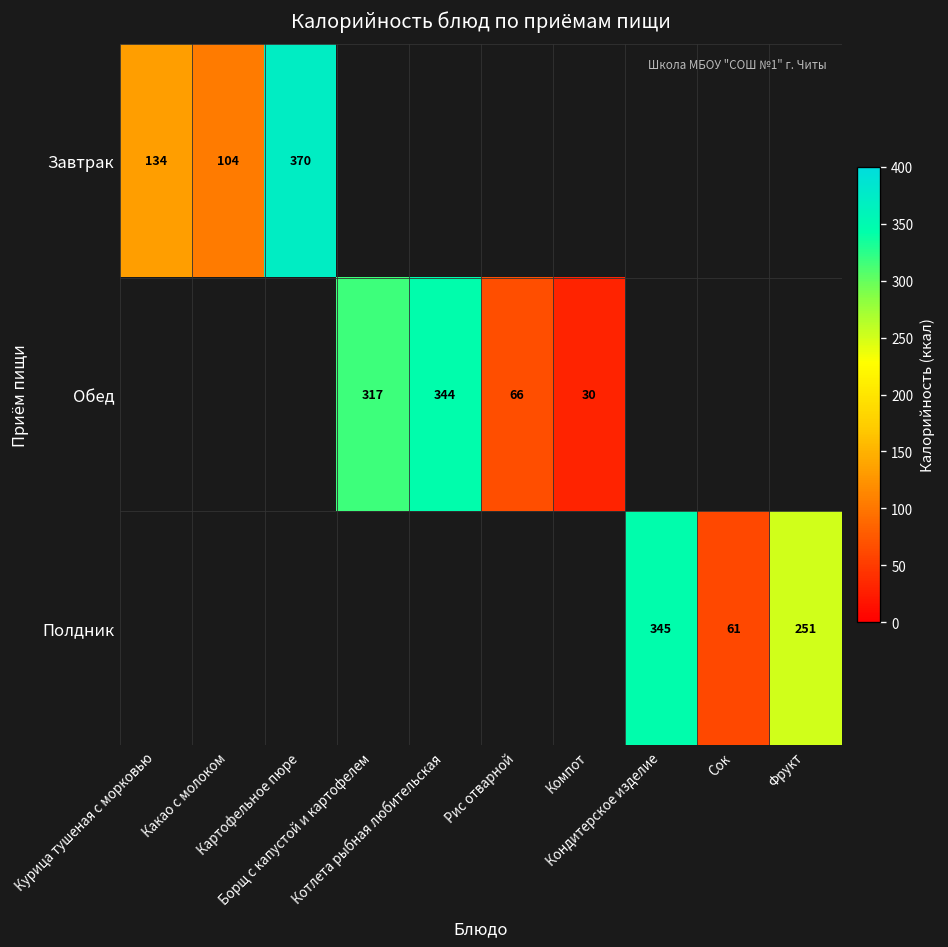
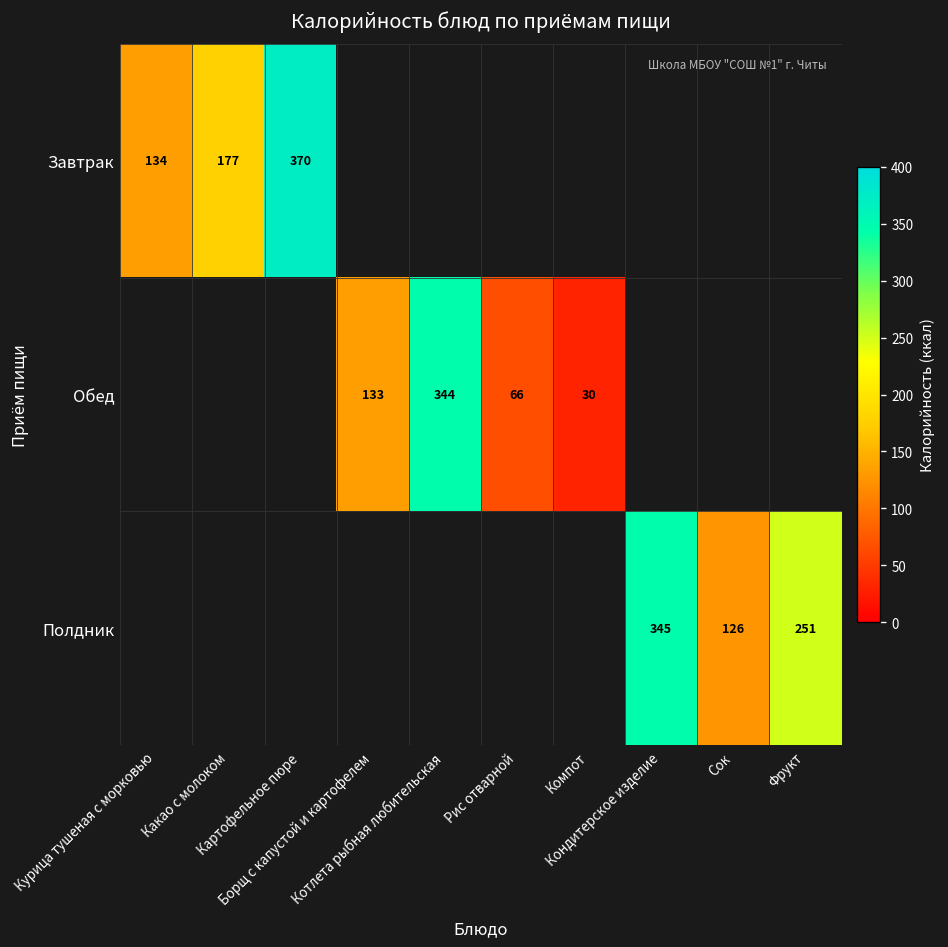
Завтрак, Какао с молоком: 104 -> 177
Обед, Борщ с капустой и картофелем: 317 -> 133
Полдник, Сок: 61 -> 126
